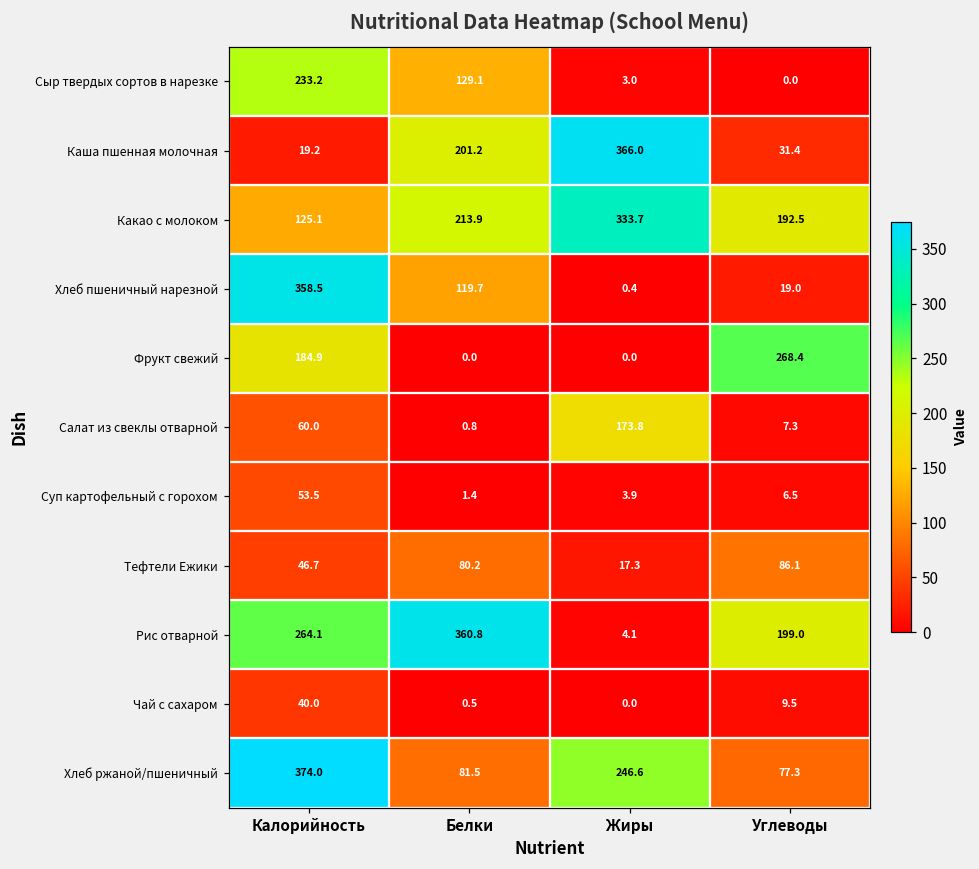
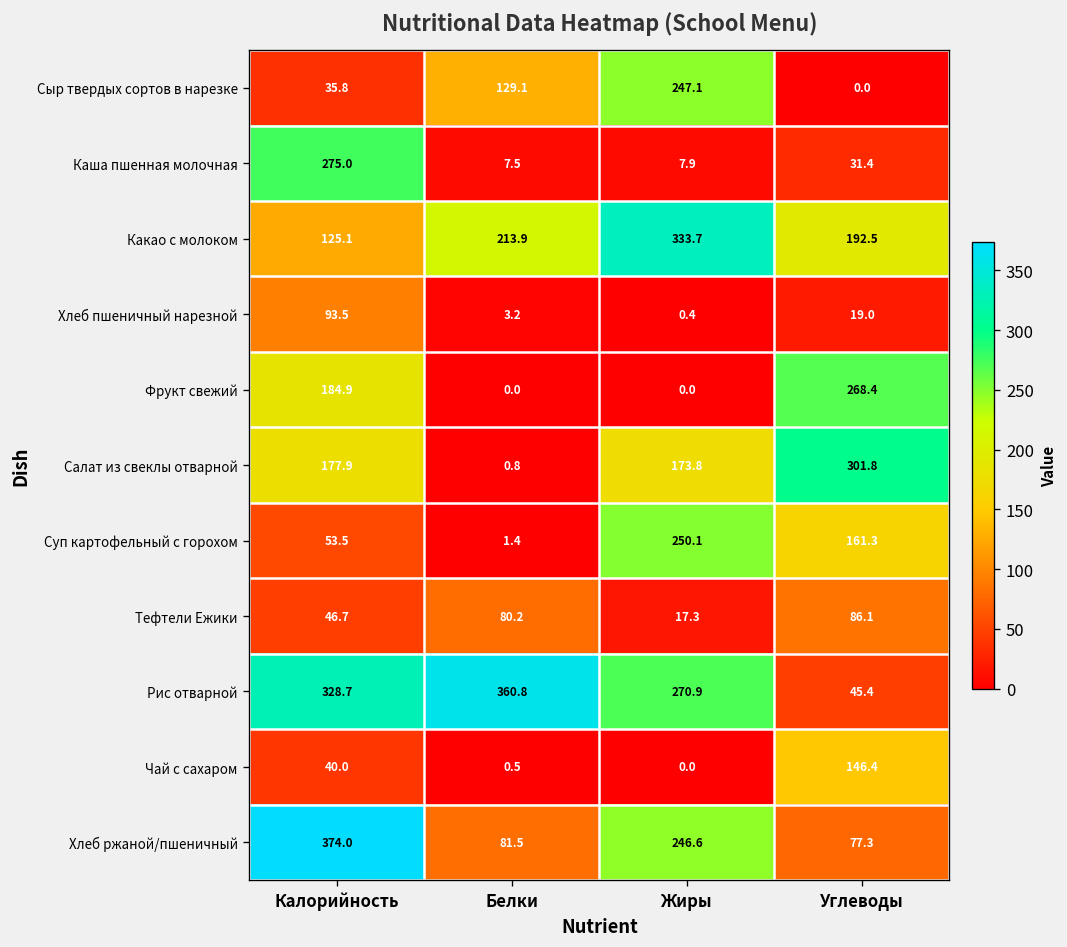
Сыр твердых сортов в нарезке, Калорийность: 233.2 -> 35.8
Сыр твердых сортов в нарезке, Жиры: 3.0 -> 247.1
Каша пшенная молочная, Калорийность: 19.2 -> 275.0
Каша пшенная молочная, Белки: 201.2 -> 7.5
Каша пшенная молочная, Жиры: 366.0 -> 7.9
Хлеб пшеничный нарезной, Калорийность: 358.5 -> 93.5
Хлеб пшеничный нарезной, Белки: 119.7 -> 3.2
Салат из свеклы отварной, Калорийность: 60.0 -> 177.9
Салат из свеклы отварной, Углеводы: 7.3 -> 301.8
Суп картофельный с горохом, Жиры: 3.9 -> 250.1
Суп картофельный с горохом, Углеводы: 6.5 -> 161.3
Рис отварной, Калорийность: 264.1 -> 328.7
Рис отварной, Жиры: 4.1 -> 270.9
Рис отварной, Углеводы: 199.0 -> 45.4
Чай с сахаром, Углеводы: 9.5 -> 146.4
